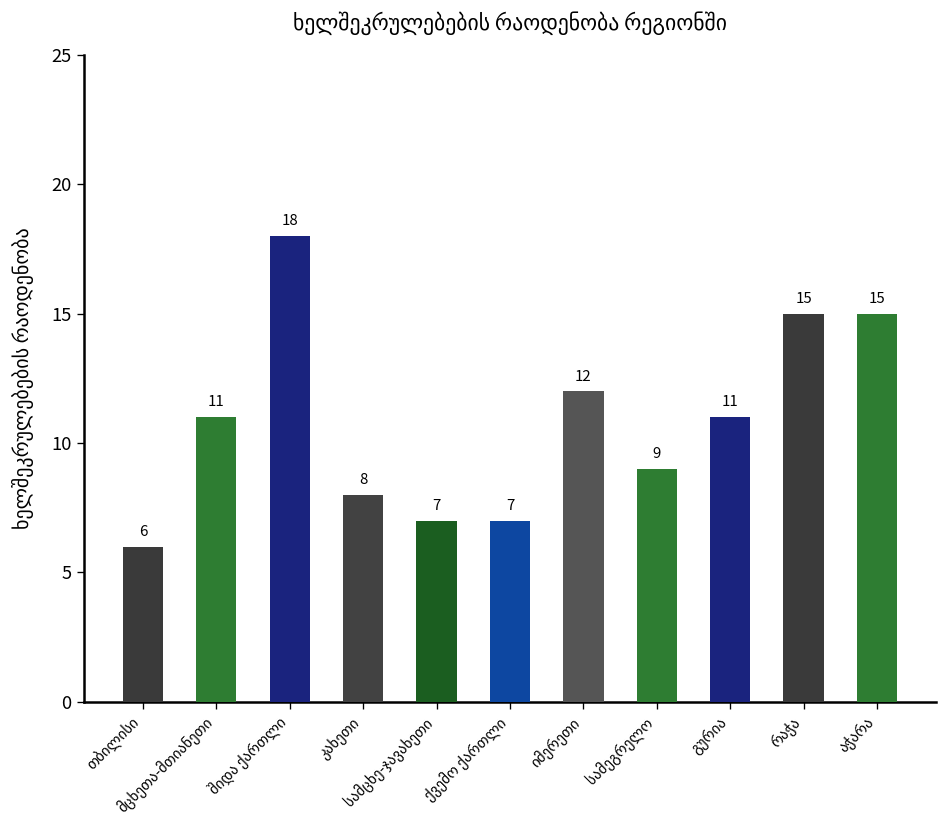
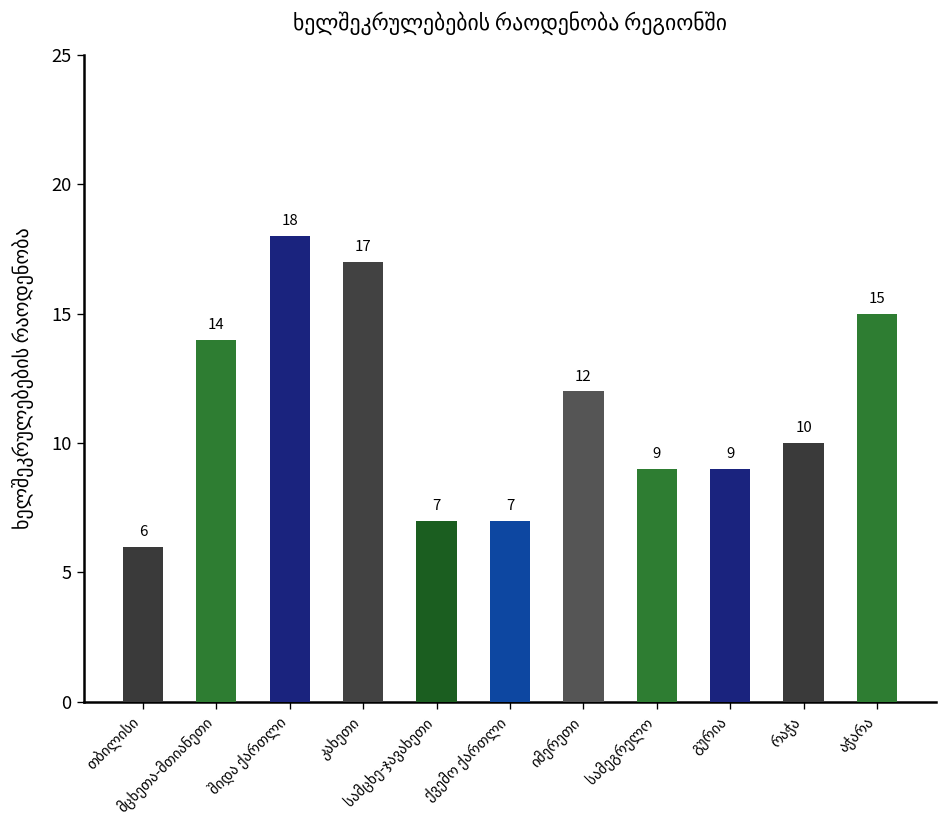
მცხეთა-მთიანეთი: 11 -> 14
კახეთი: 8 -> 17
გურია: 11 -> 9
რაჭა: 15 -> 10
